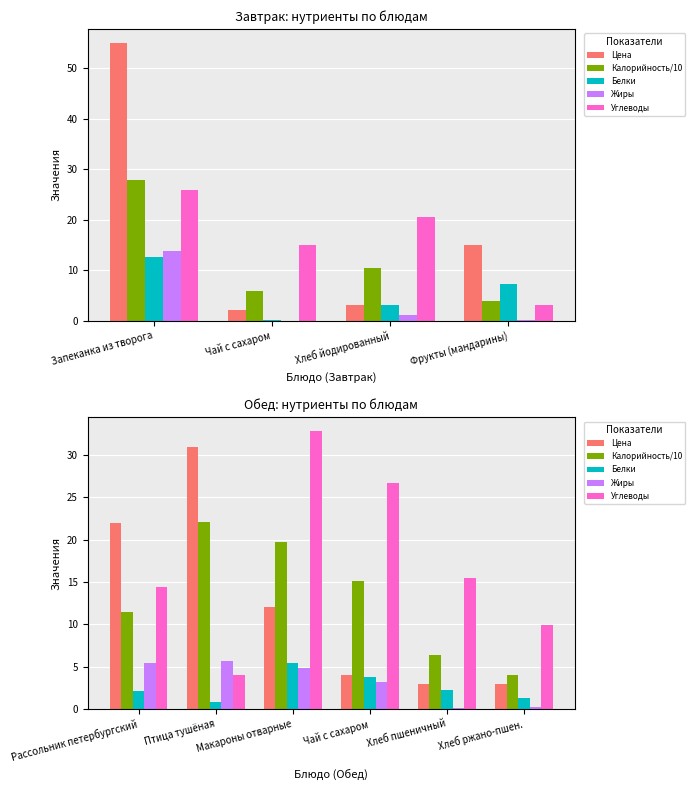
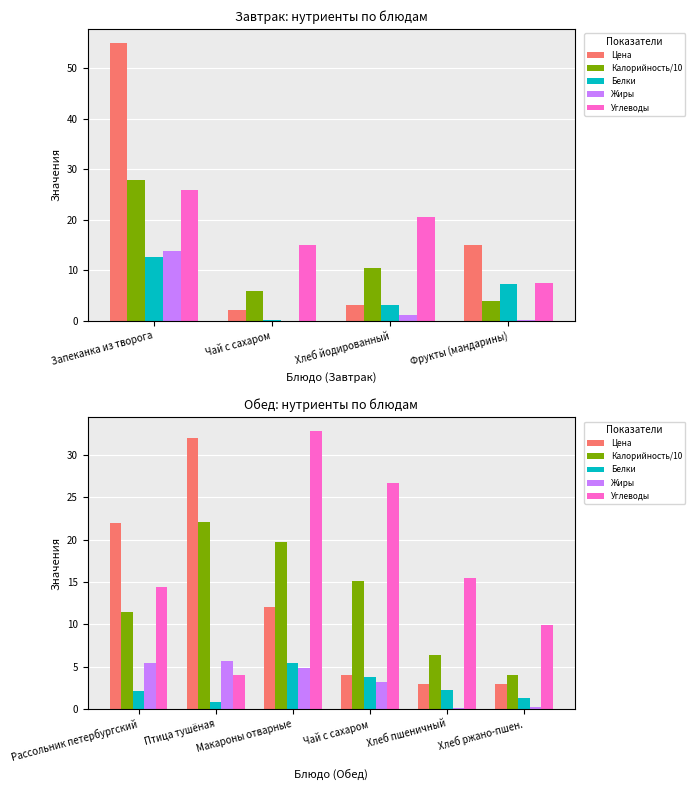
Завтрак: нутриенты по блюдам, Углеводы, Фрукты (мандарины): 3 -> 8
Обед: нутриенты по блюдам, Цена, Птица тушёная: 31 -> 32
